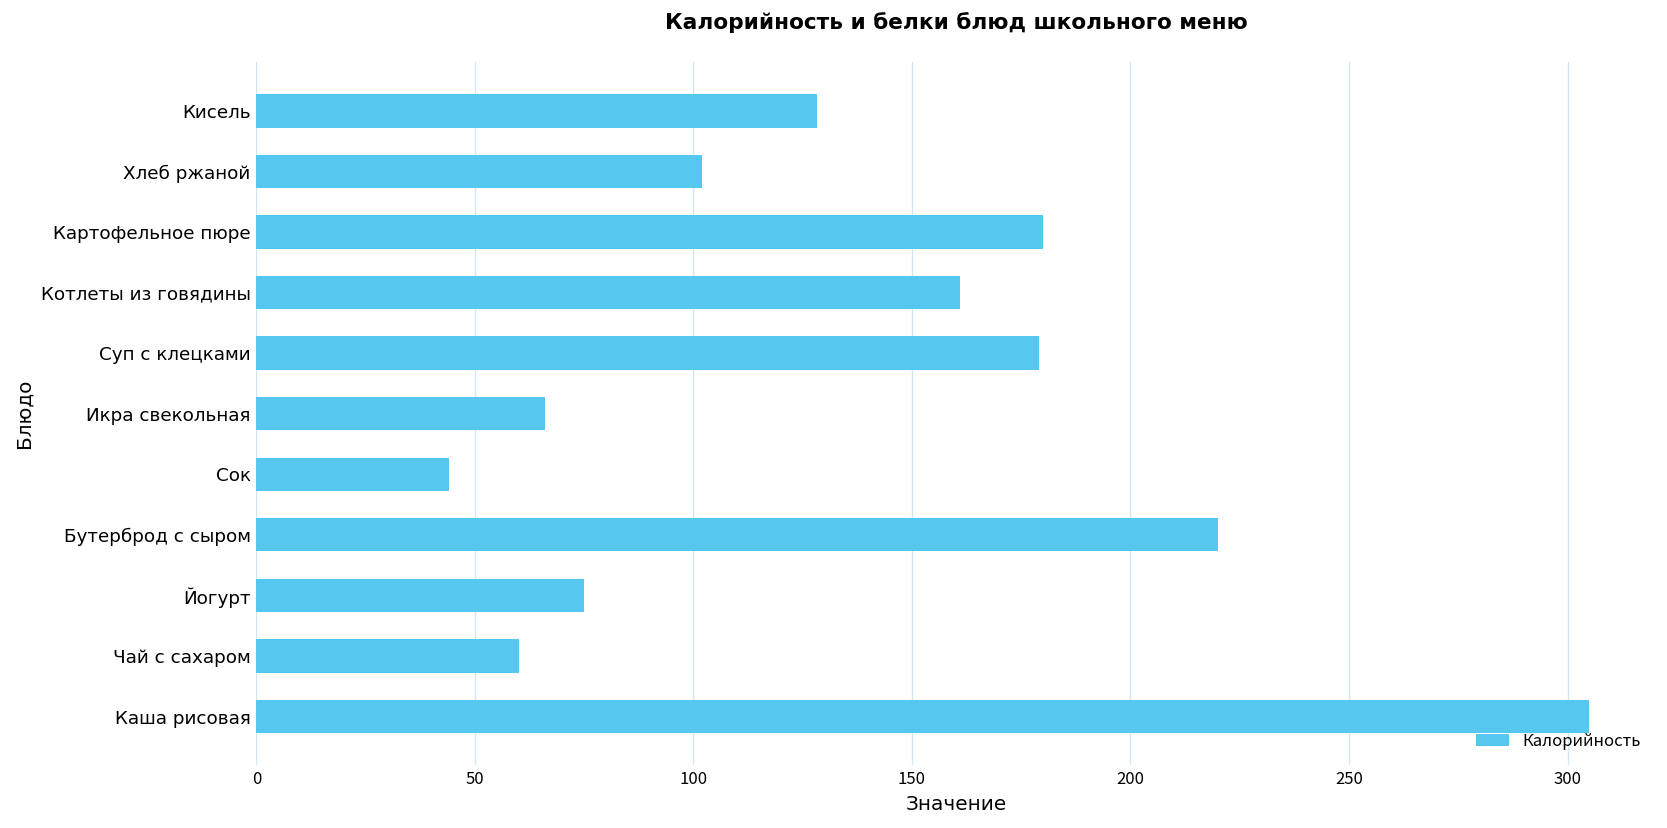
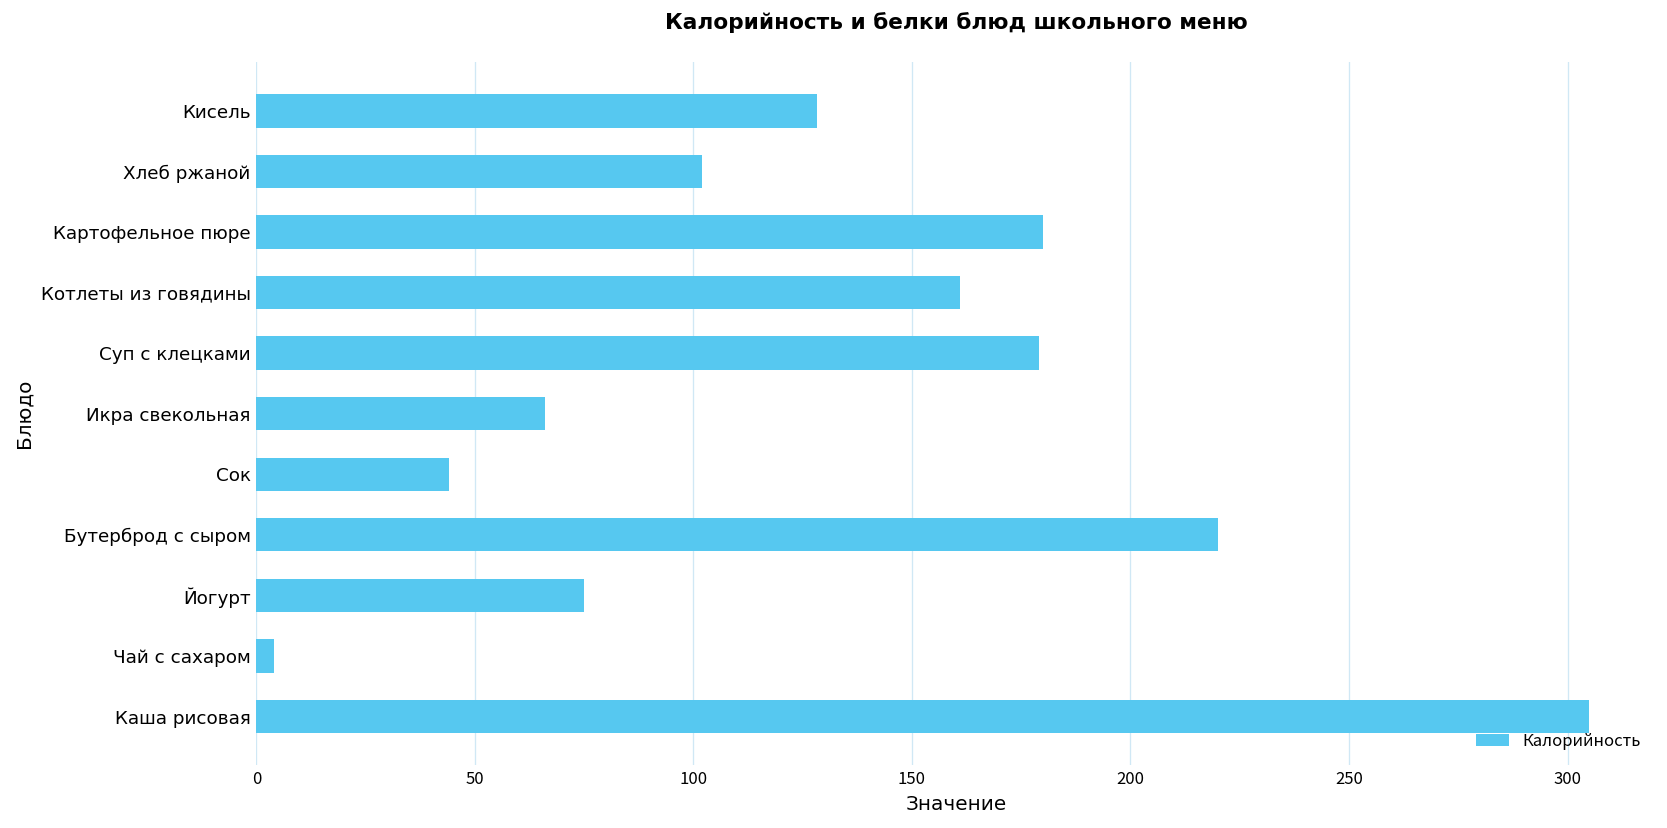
Чай с сахаром: 60 -> 4
